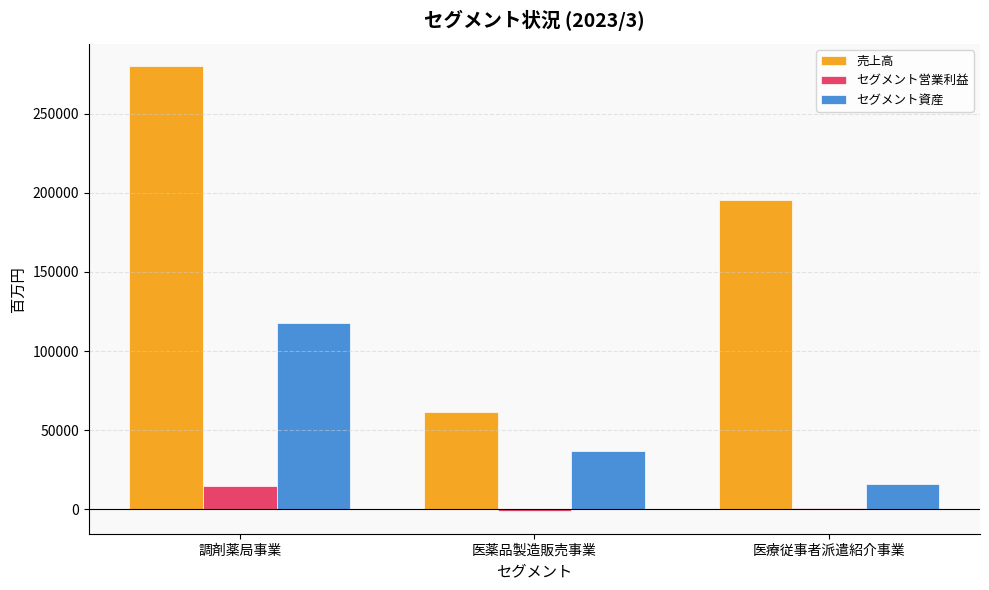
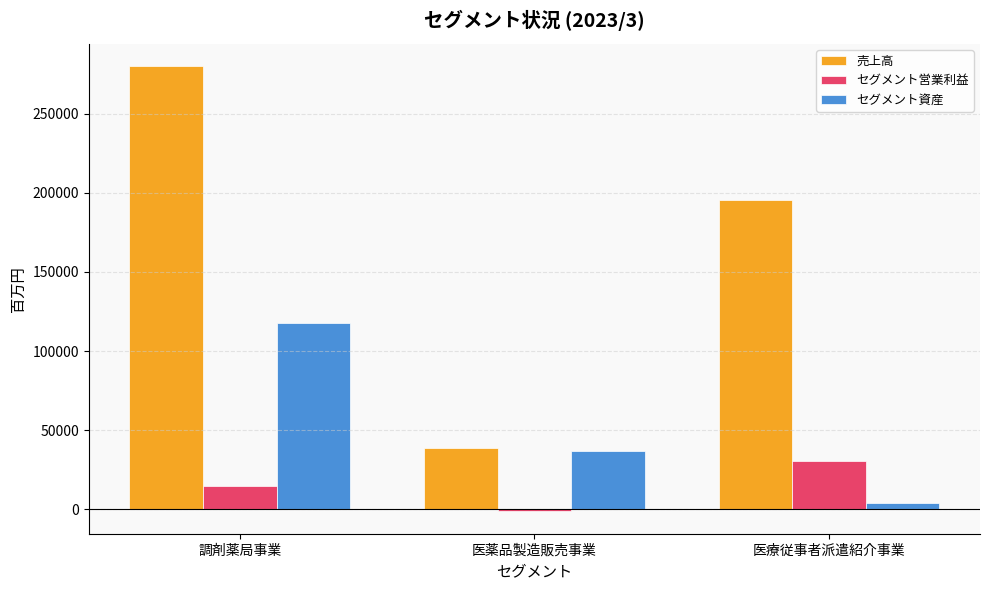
売上高, 医薬品製造販売事業: 61000 -> 39000
セグメント営業利益, 医療従事者派遣紹介事業: 1000 -> 31000
セグメント資産, 医療従事者派遣紹介事業: 16000 -> 4000
